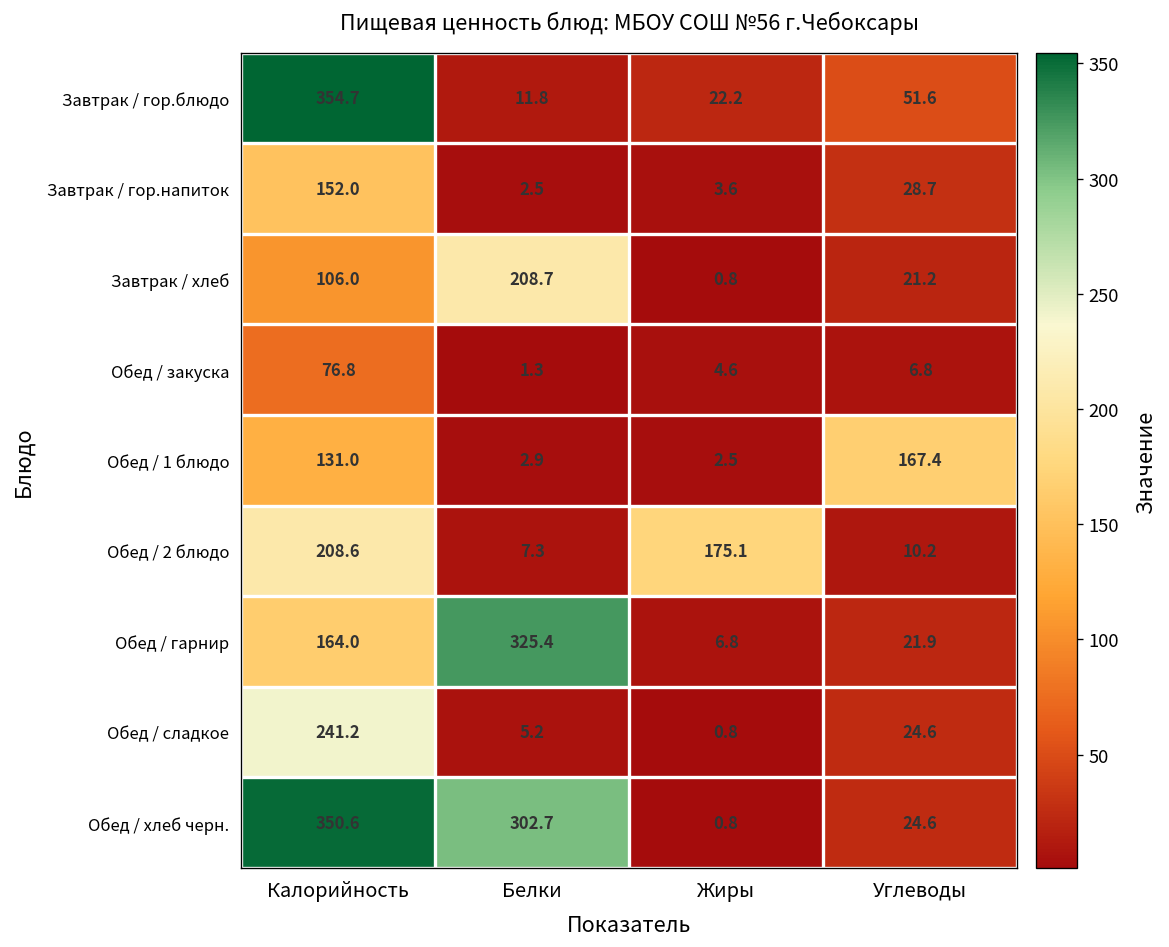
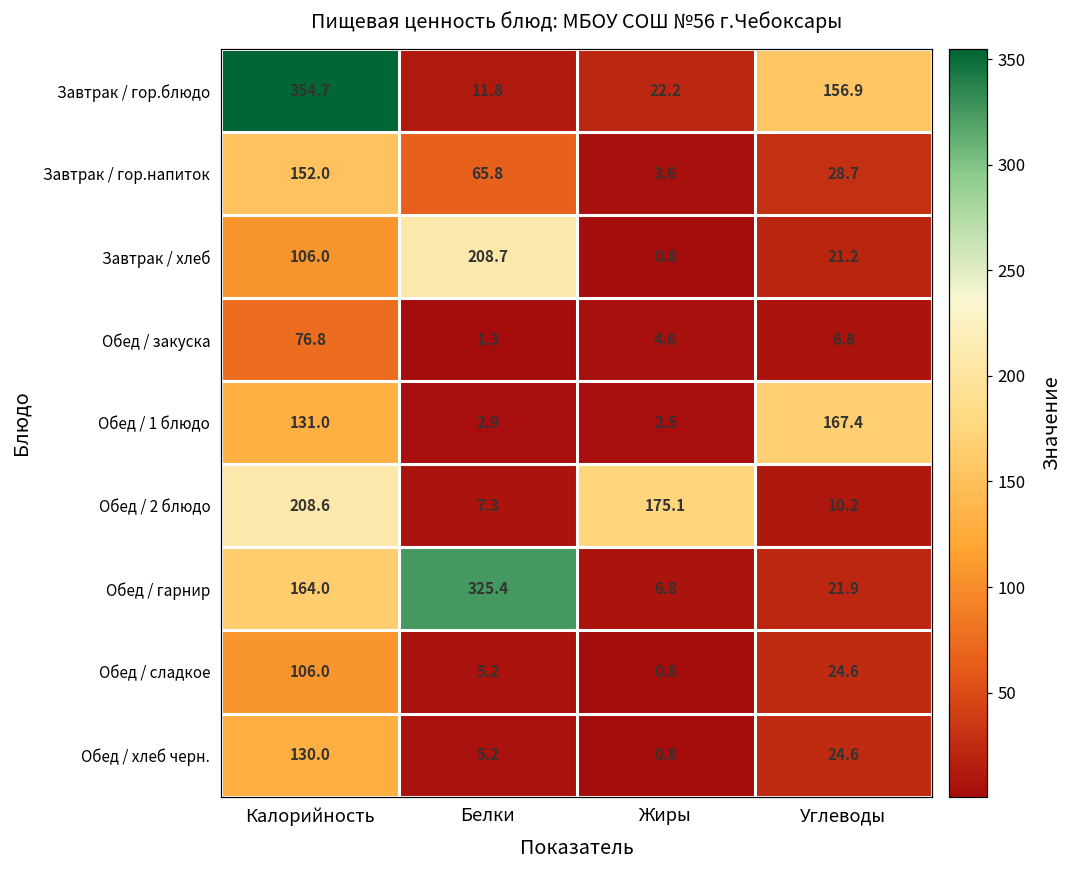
Завтрак / гор.блюдо, Углеводы: 51.6 -> 156.9
Завтрак / гор.напиток, Белки: 2.5 -> 65.8
Обед / сладкое, Калорийность: 241.2 -> 106.0
Обед / хлеб черн., Калорийность: 350.6 -> 130.0
Обед / хлеб черн., Белки: 302.7 -> 5.2
